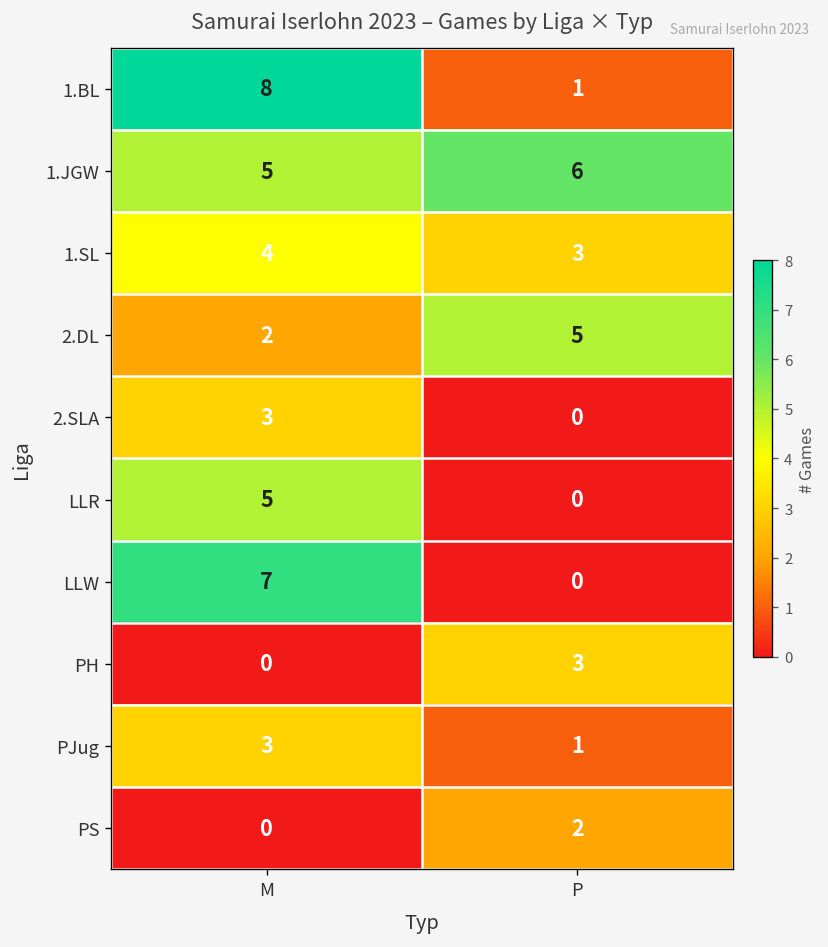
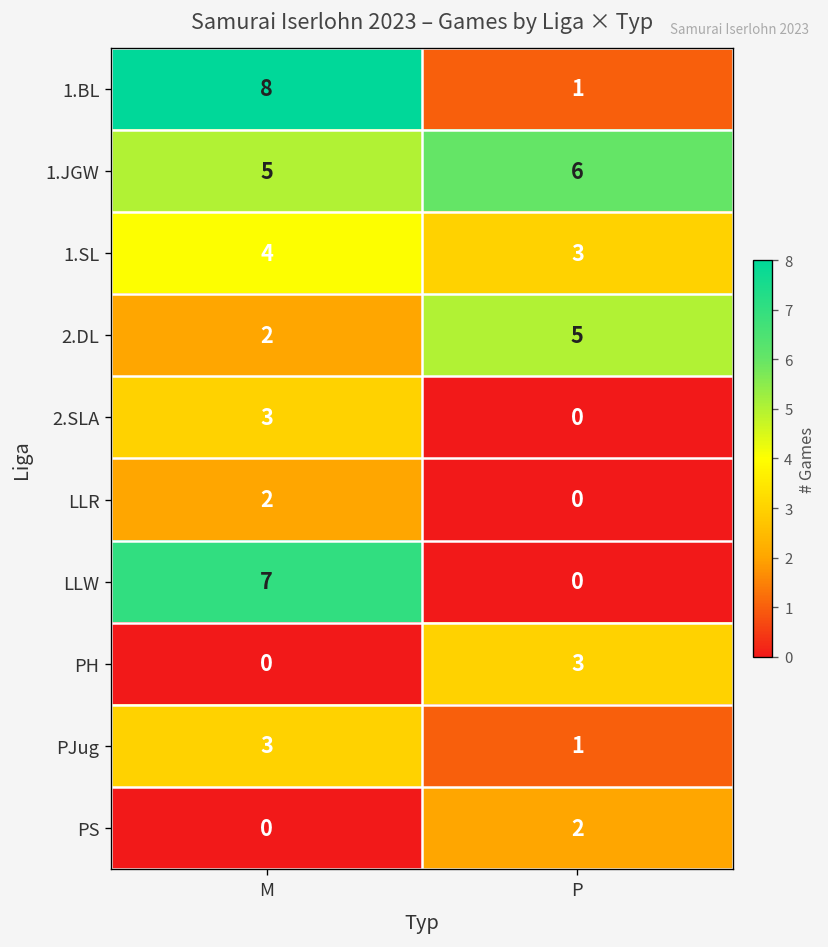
LLR, M: 5 -> 2
